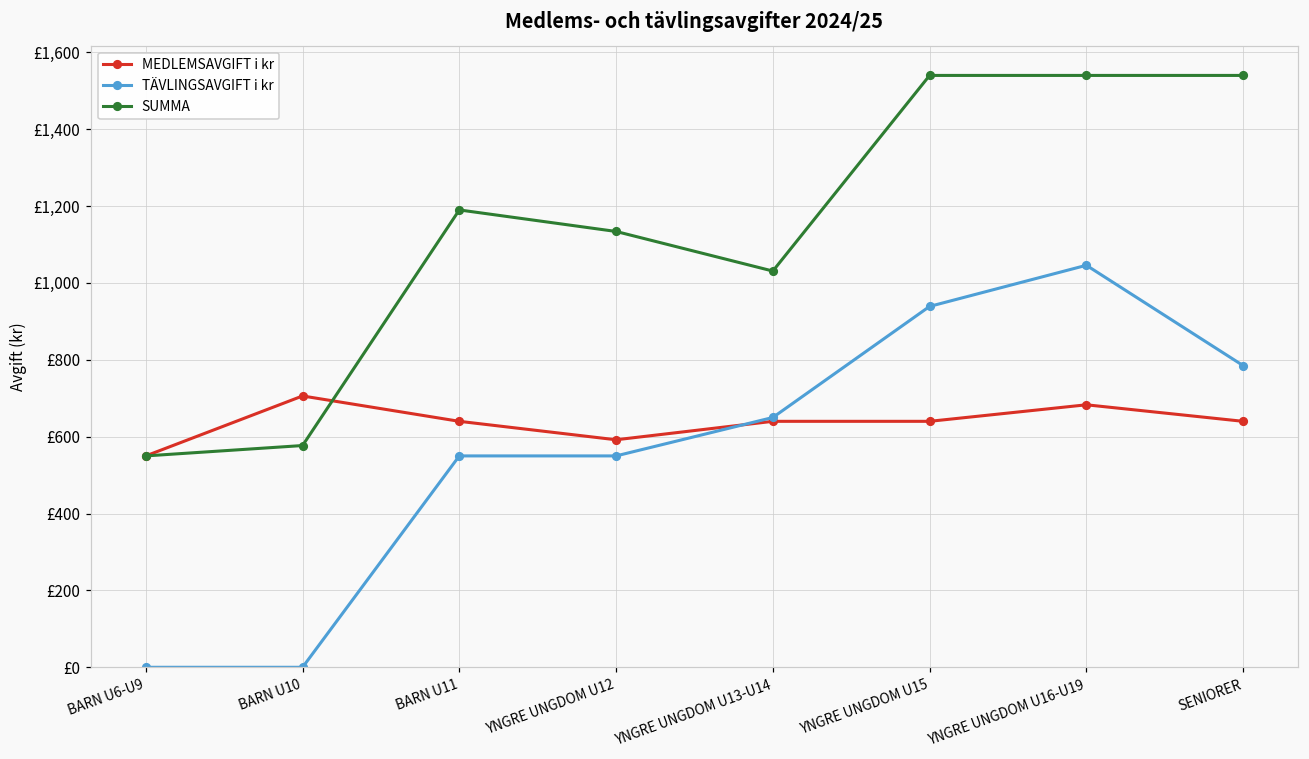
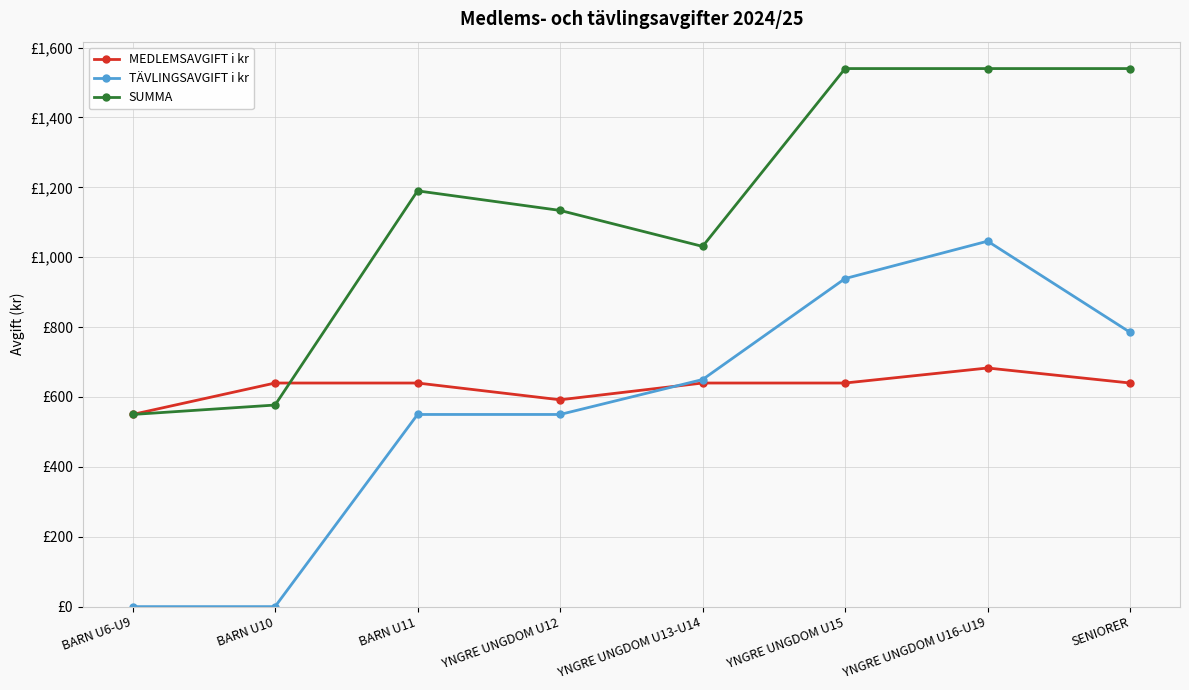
MEDLEMSAVGIFT i kr, BARN U10: £710 -> £640
